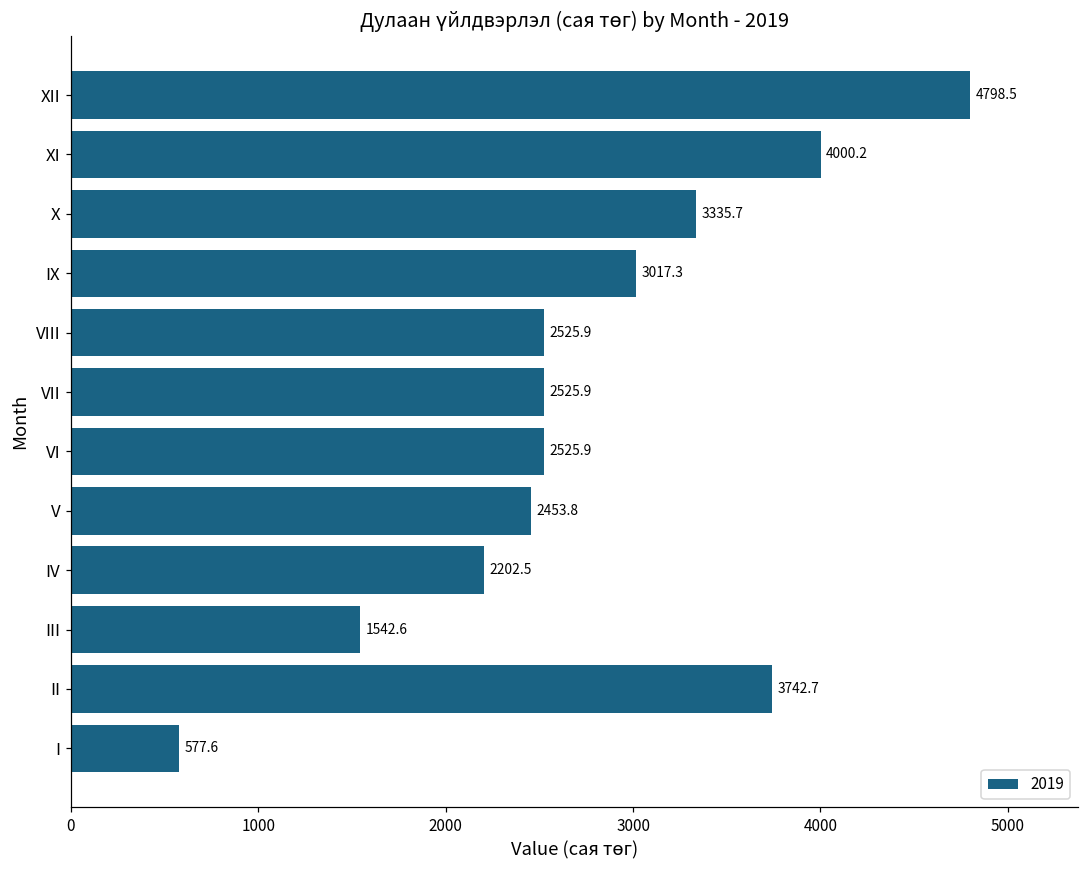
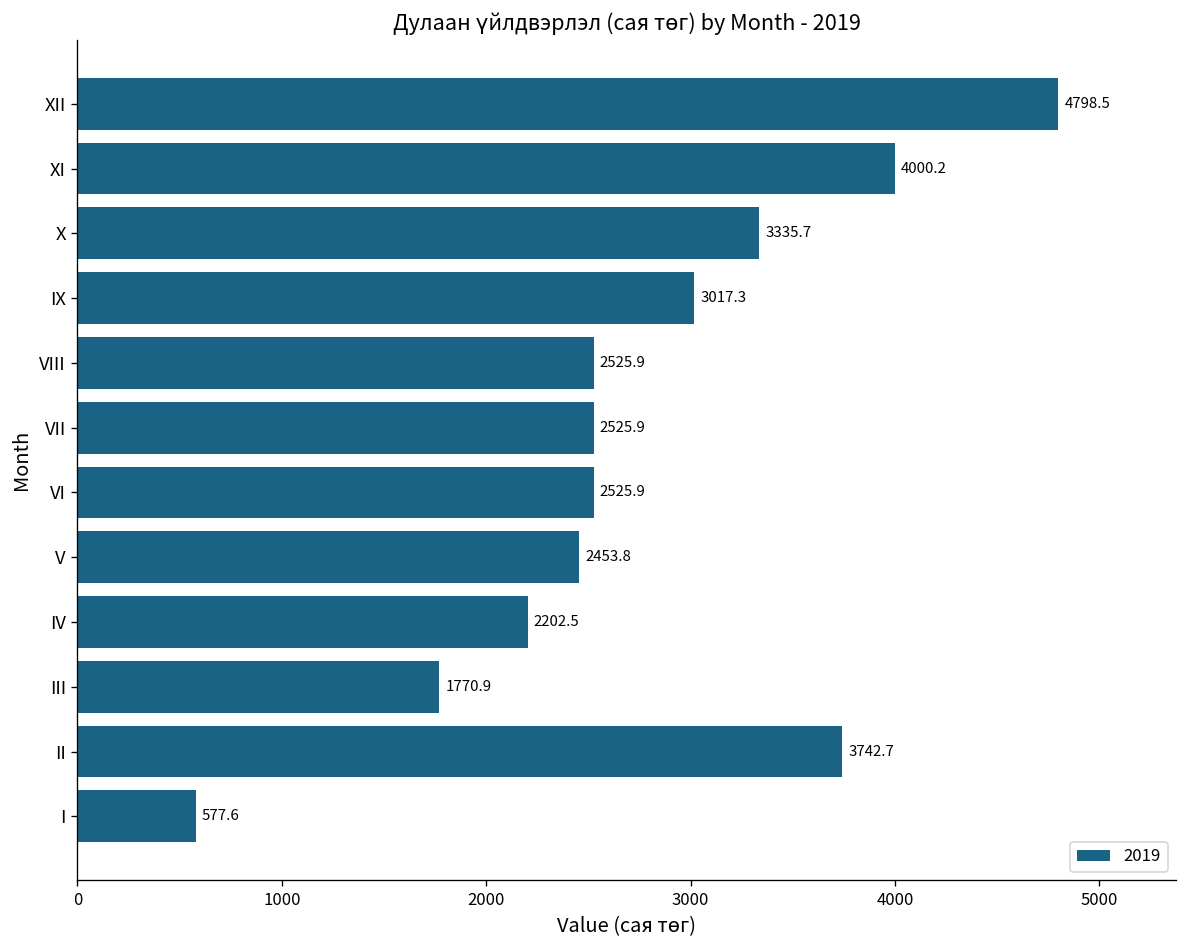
III: 1542.6 -> 1770.9
